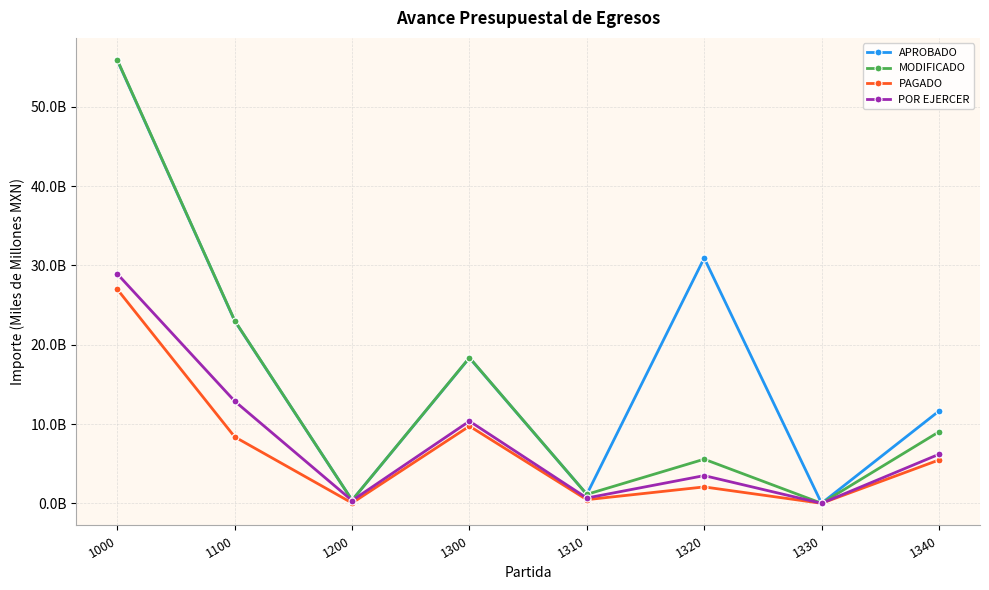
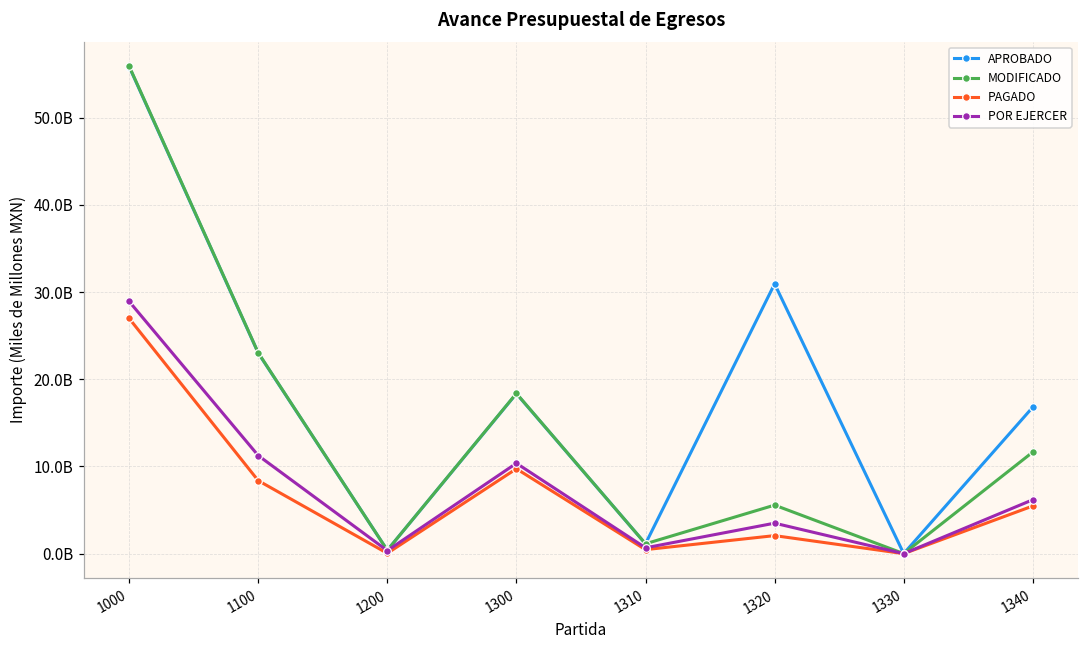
POR EJERCER, 1100: 13000000000 -> 11000000000
APROBADO, 1340: 12000000000 -> 17000000000
MODIFICADO, 1340: 9000000000 -> 12000000000
